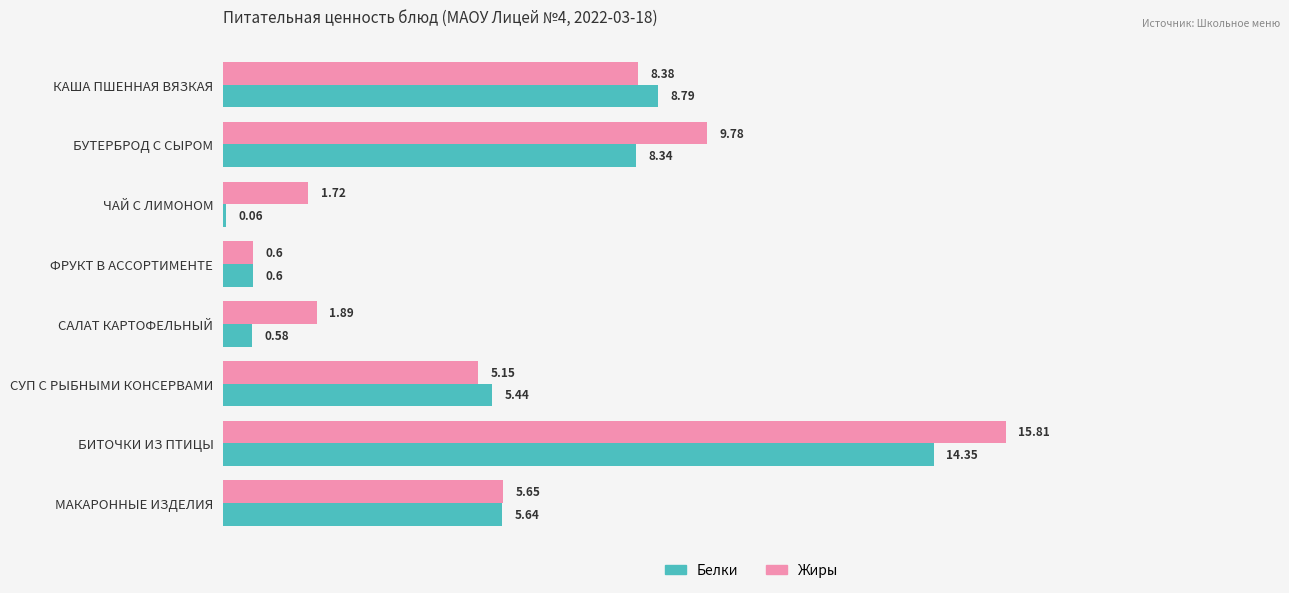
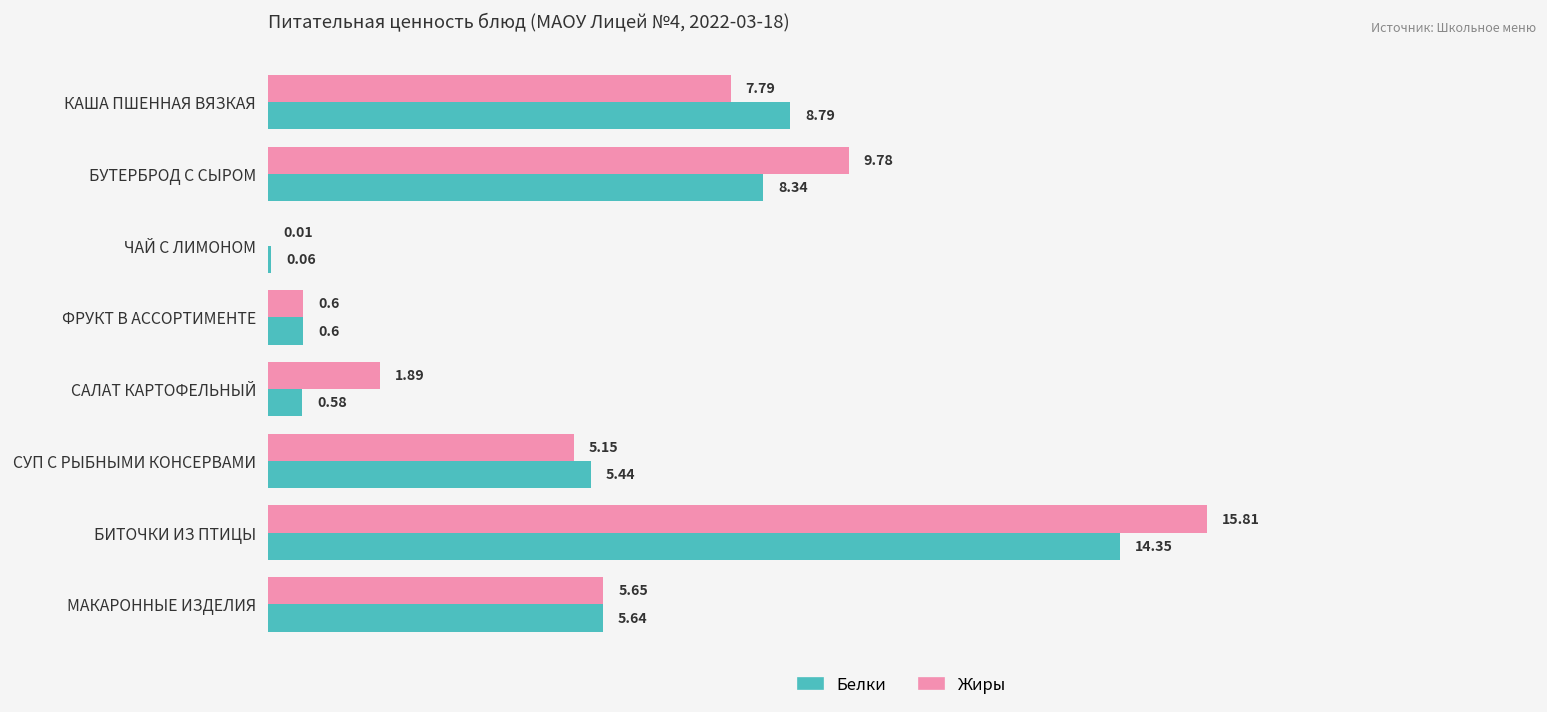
Жиры, КАША ПШЕННАЯ ВЯЗКАЯ: 8.38 -> 7.79
Жиры, ЧАЙ С ЛИМОНОМ: 1.72 -> 0.01
